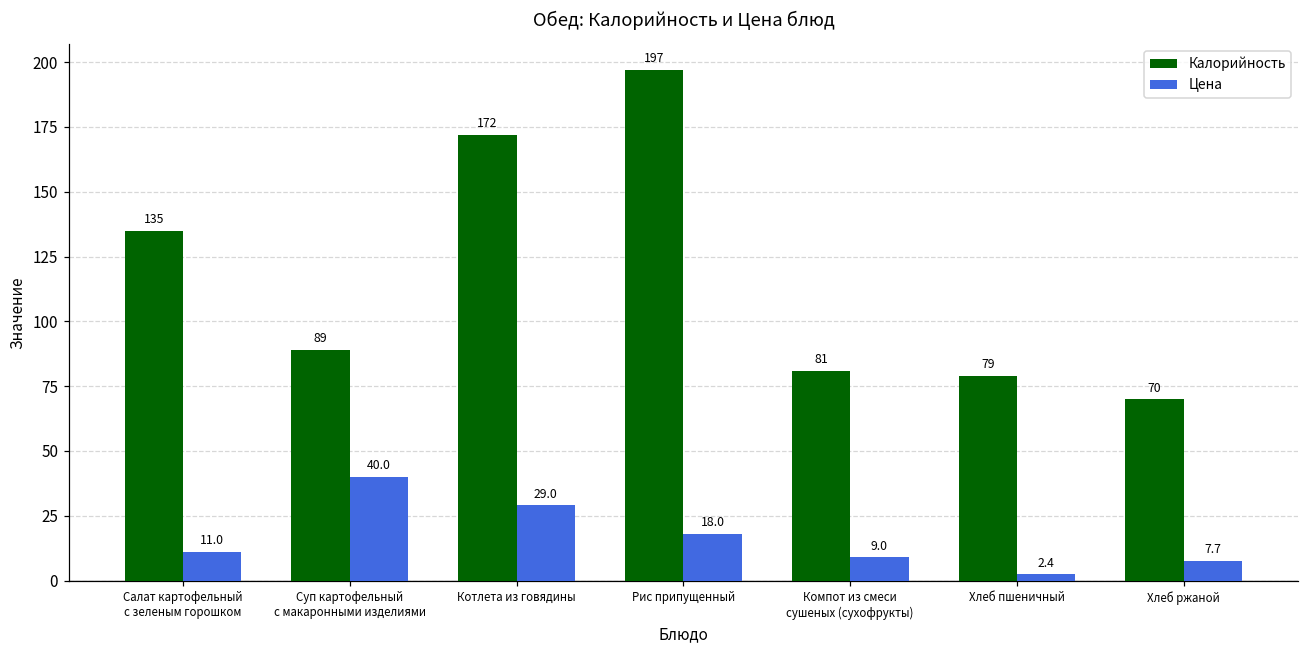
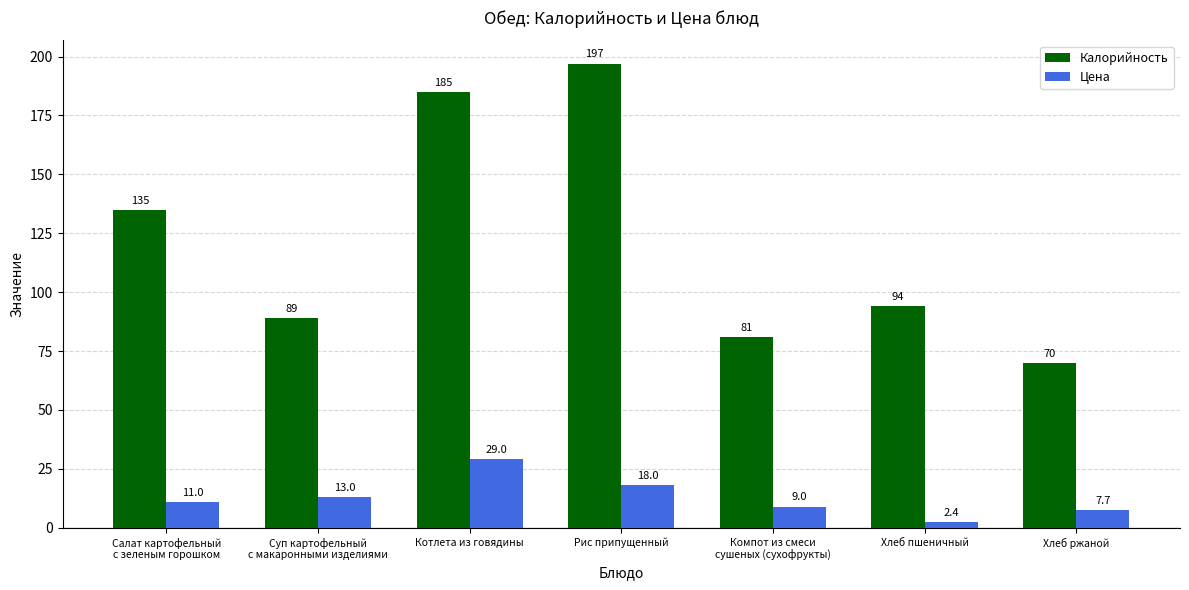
Цена, Суп картофельный с макаронными изделиями: 40.0 -> 13.0
Калорийность, Котлета из говядины: 172 -> 185
Калорийность, Хлеб пшеничный: 79 -> 94
